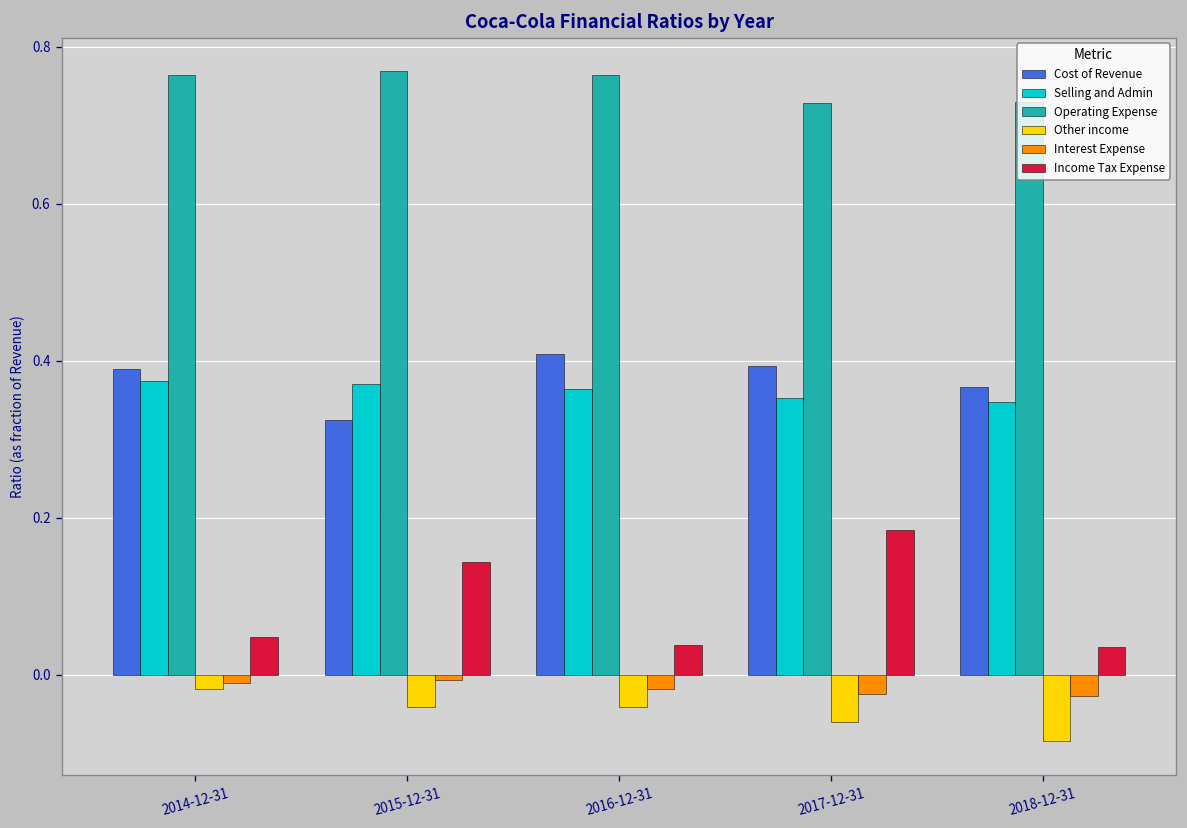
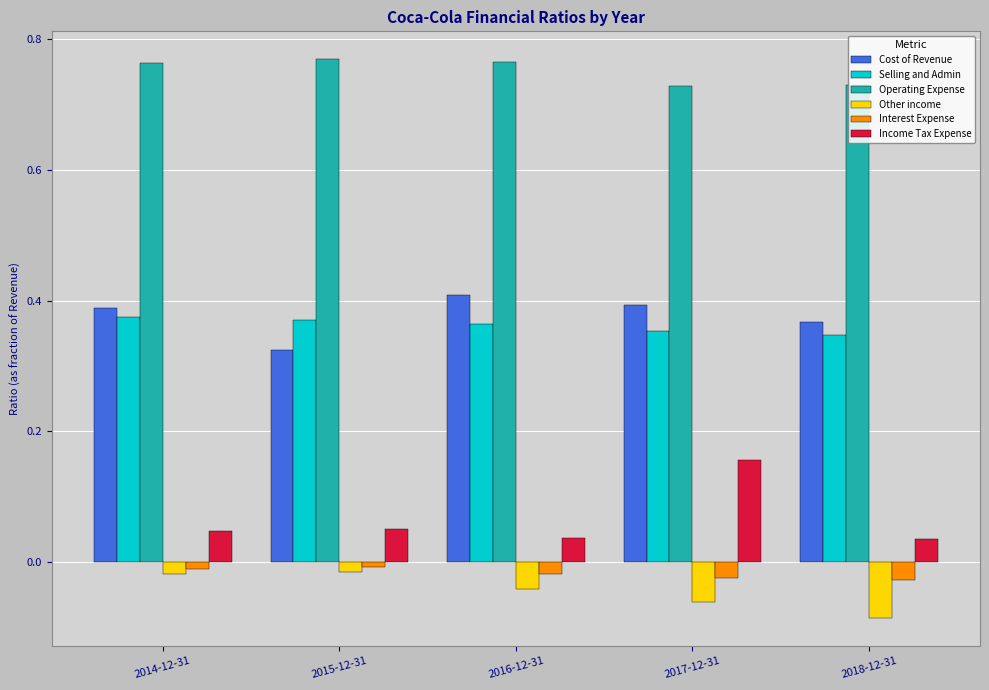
Other income, 2015-12-31: -0.04 -> -0.01
Income Tax Expense, 2015-12-31: 0.14 -> 0.05
Income Tax Expense, 2017-12-31: 0.18 -> 0.16
